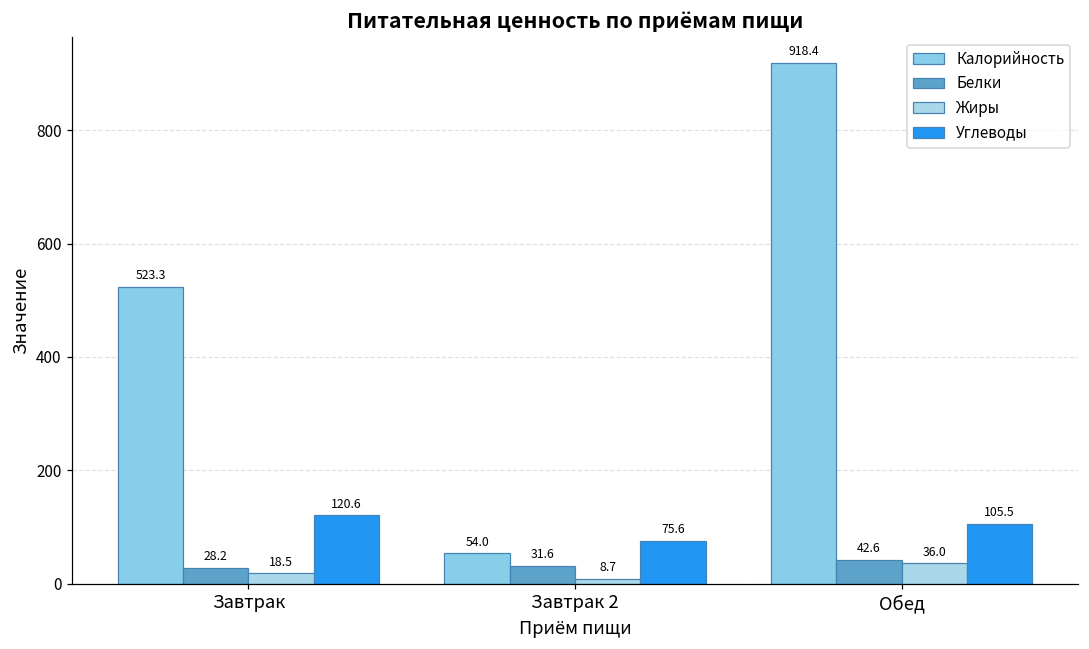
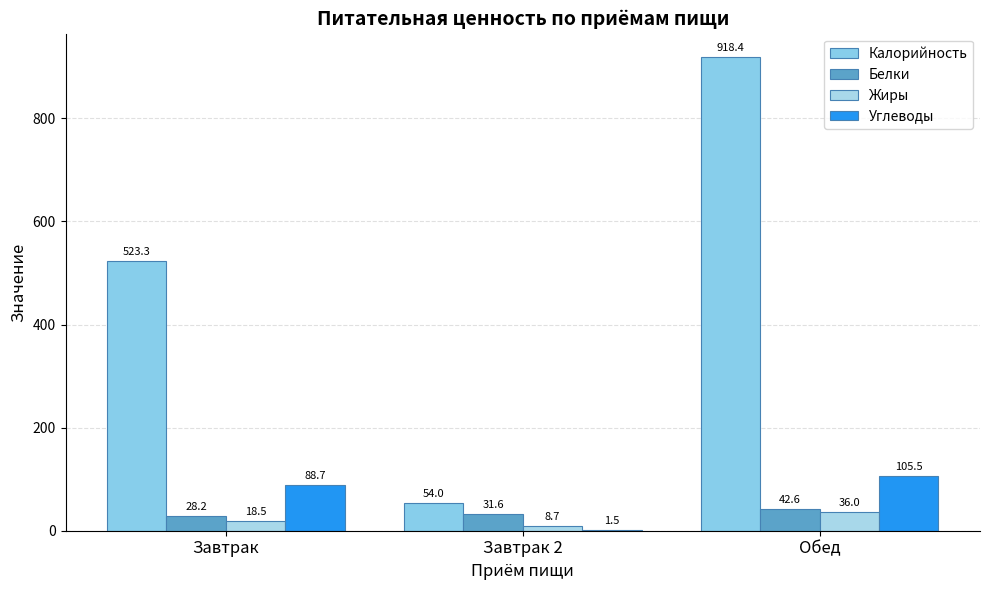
Углеводы, Завтрак: 120.6 -> 88.7
Углеводы, Завтрак 2: 75.6 -> 1.5
